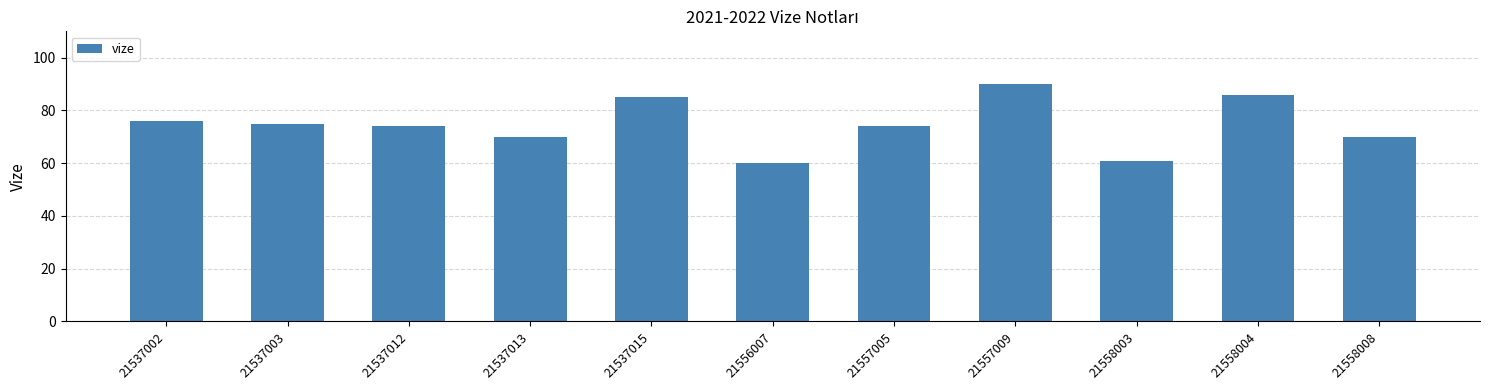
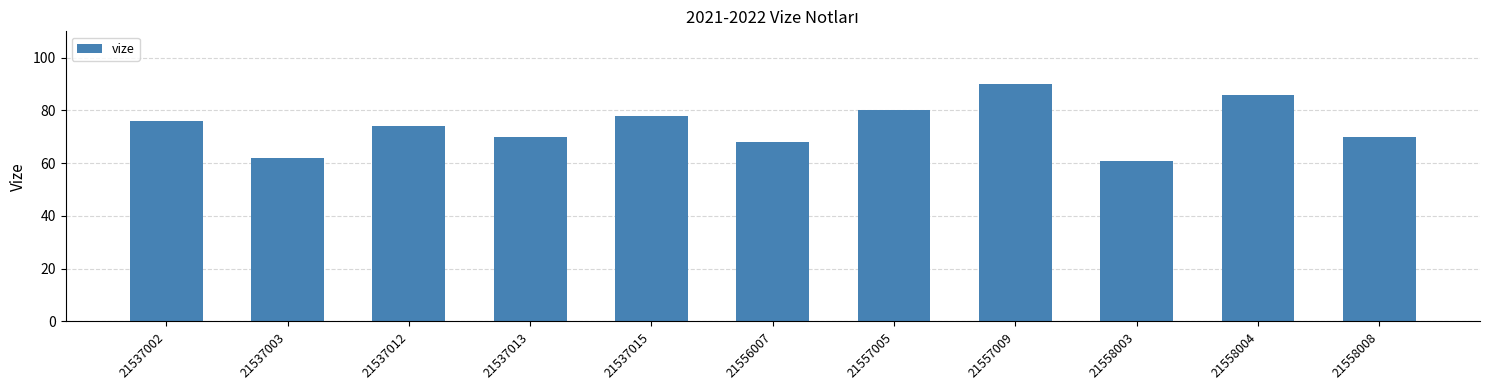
21537003: 75 -> 62
21537015: 85 -> 78
21556007: 60 -> 68
21557005: 74 -> 80
